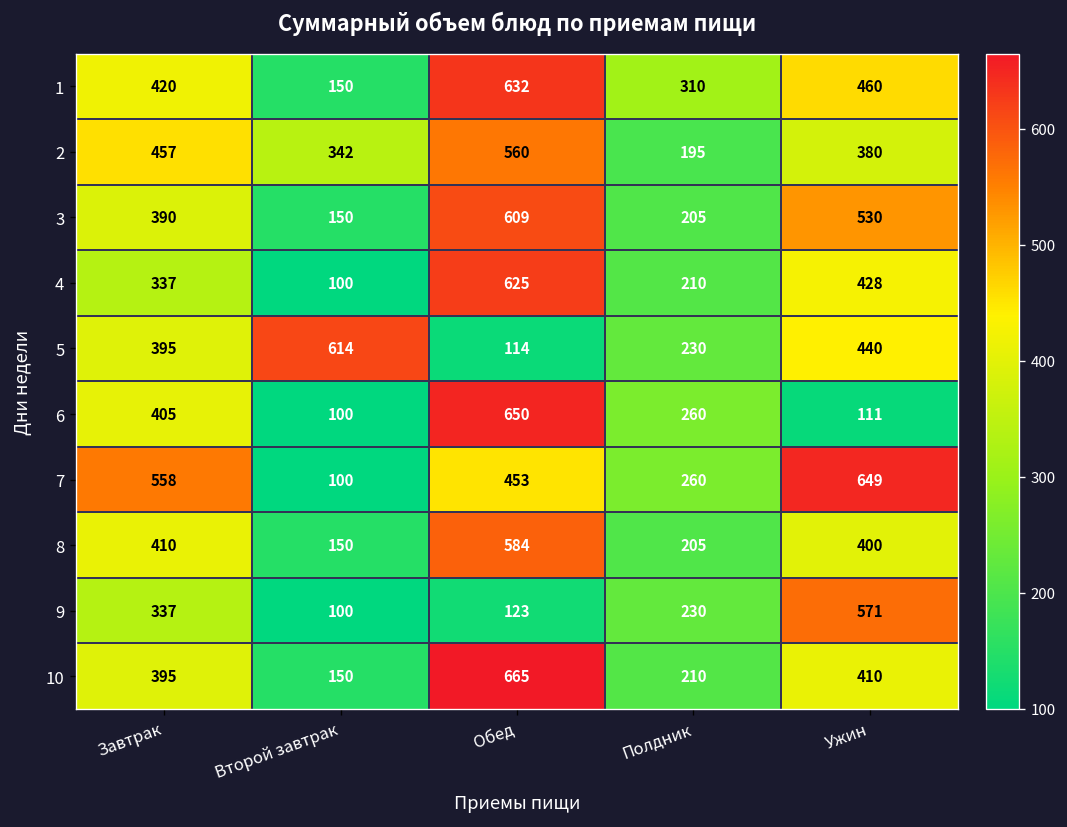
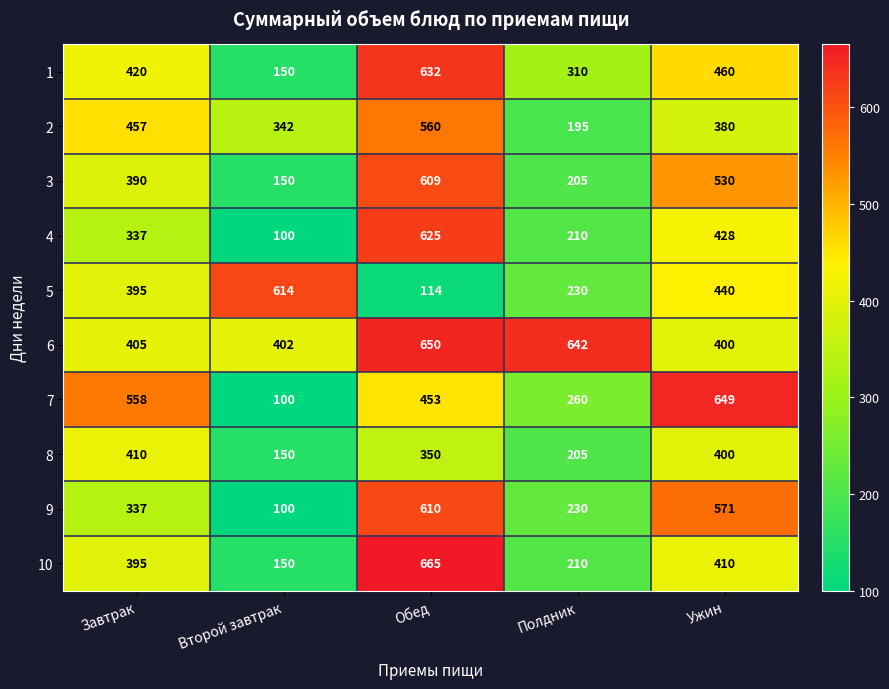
6, Второй завтрак: 100 -> 402
6, Полдник: 260 -> 642
6, Ужин: 111 -> 400
8, Обед: 584 -> 350
9, Обед: 123 -> 610
